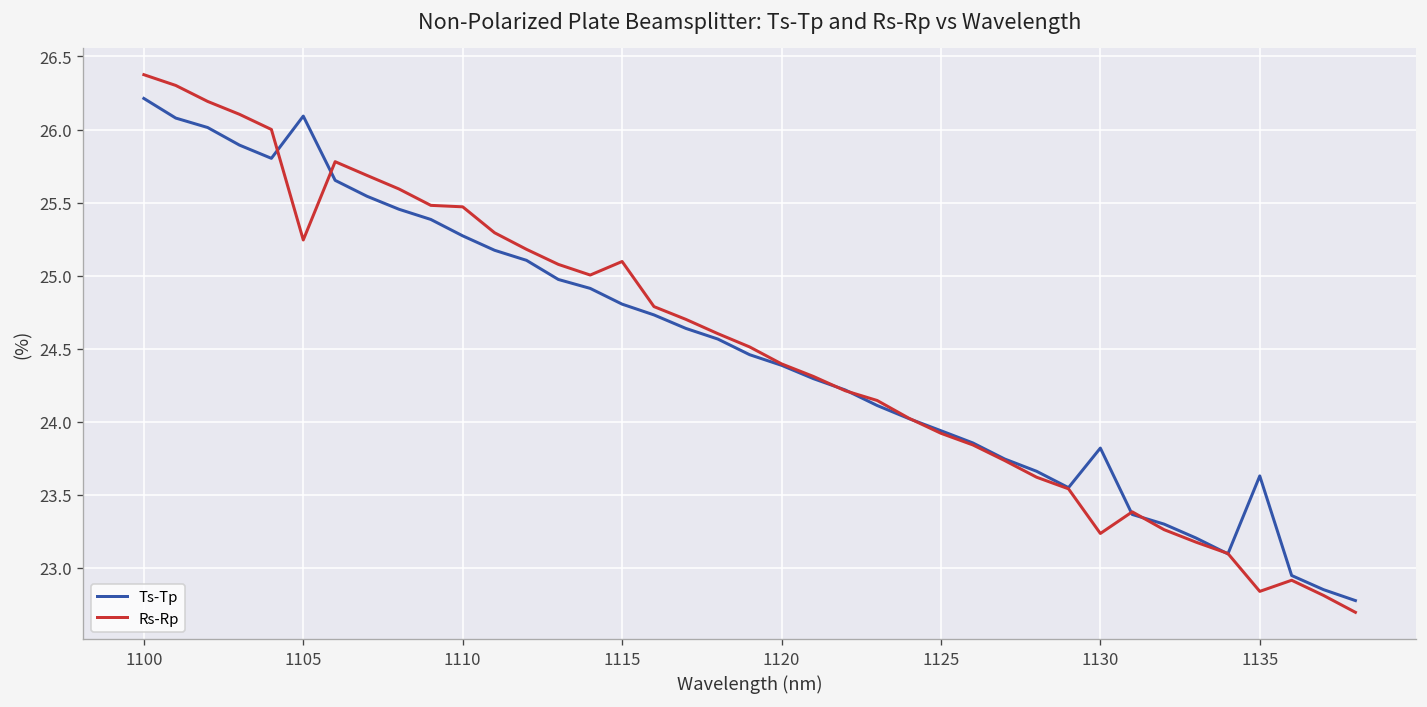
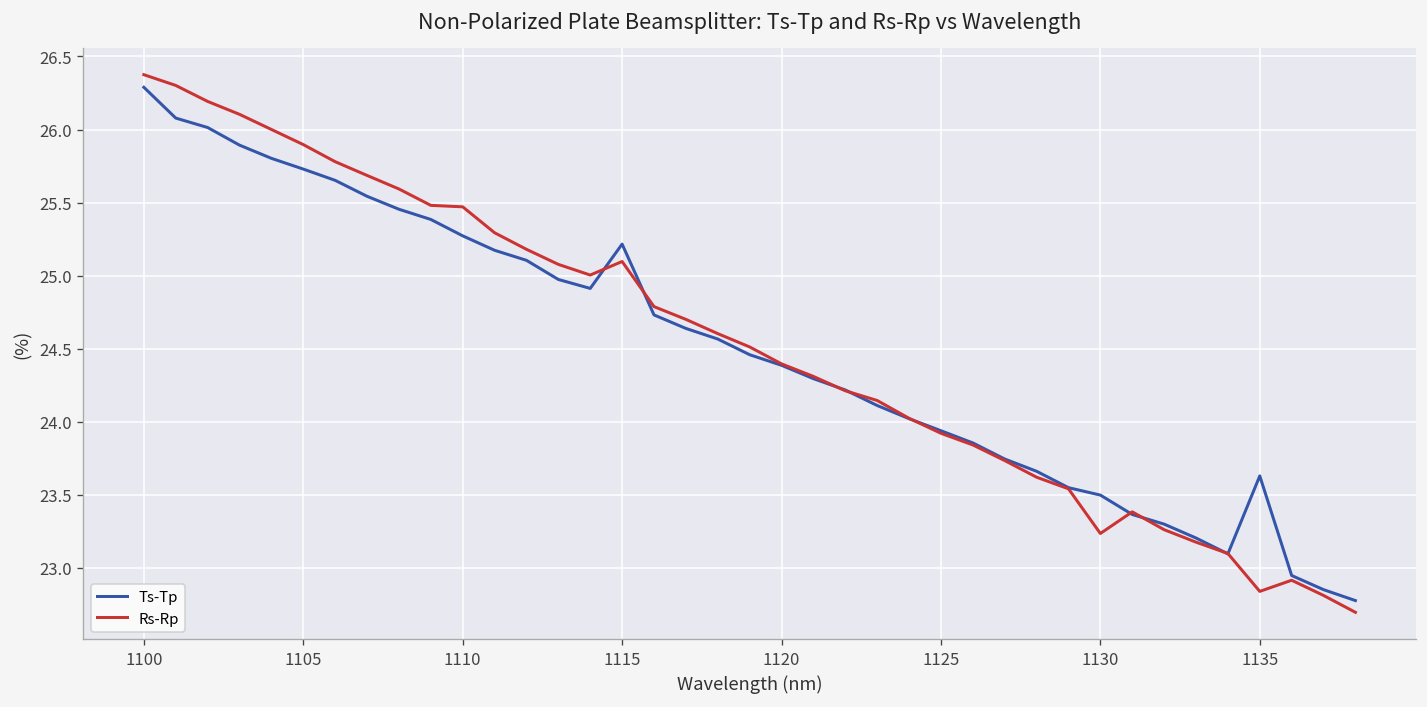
Ts-Tp, 1100: 26.21 -> 26.29
Ts-Tp, 1105: 26.09 -> 25.73
Rs-Rp, 1105: 25.24 -> 25.90
Ts-Tp, 1115: 24.81 -> 25.22
Ts-Tp, 1130: 23.82 -> 23.50
